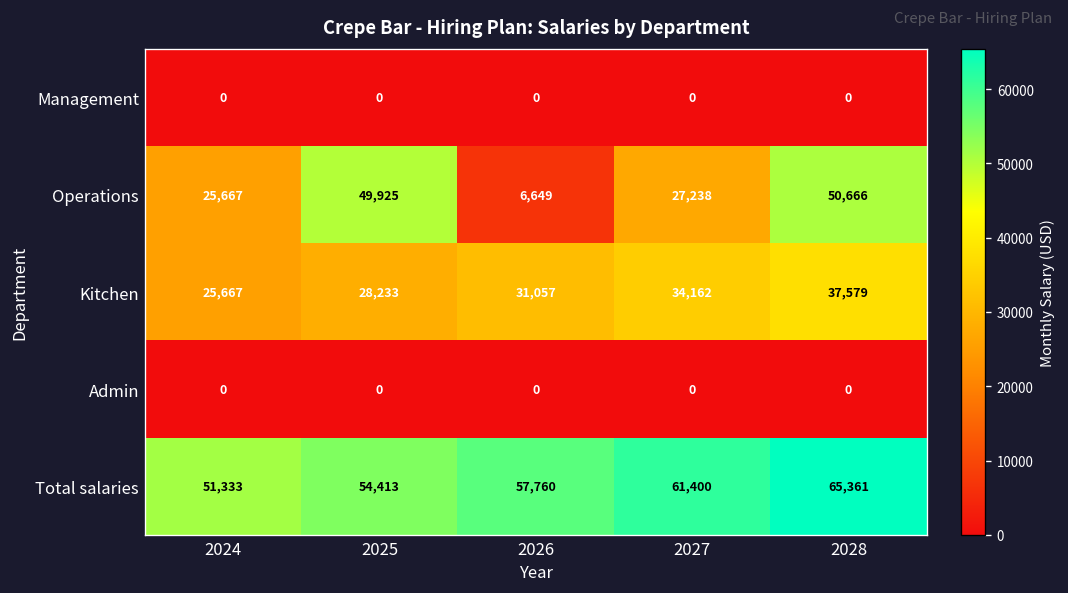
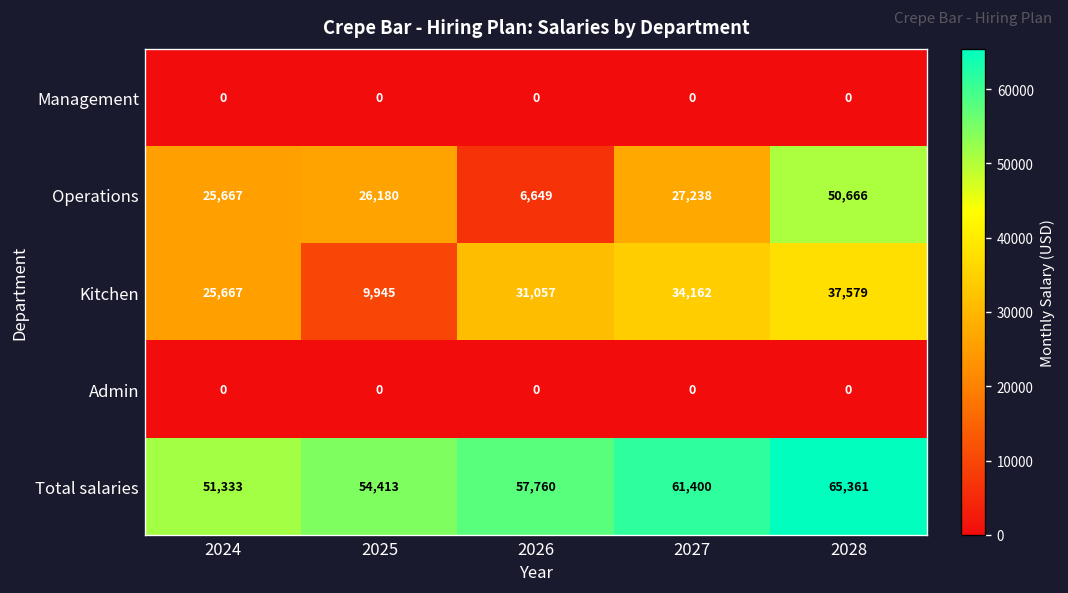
Operations, 2025: 49,925 -> 26,180
Kitchen, 2025: 28,233 -> 9,945
